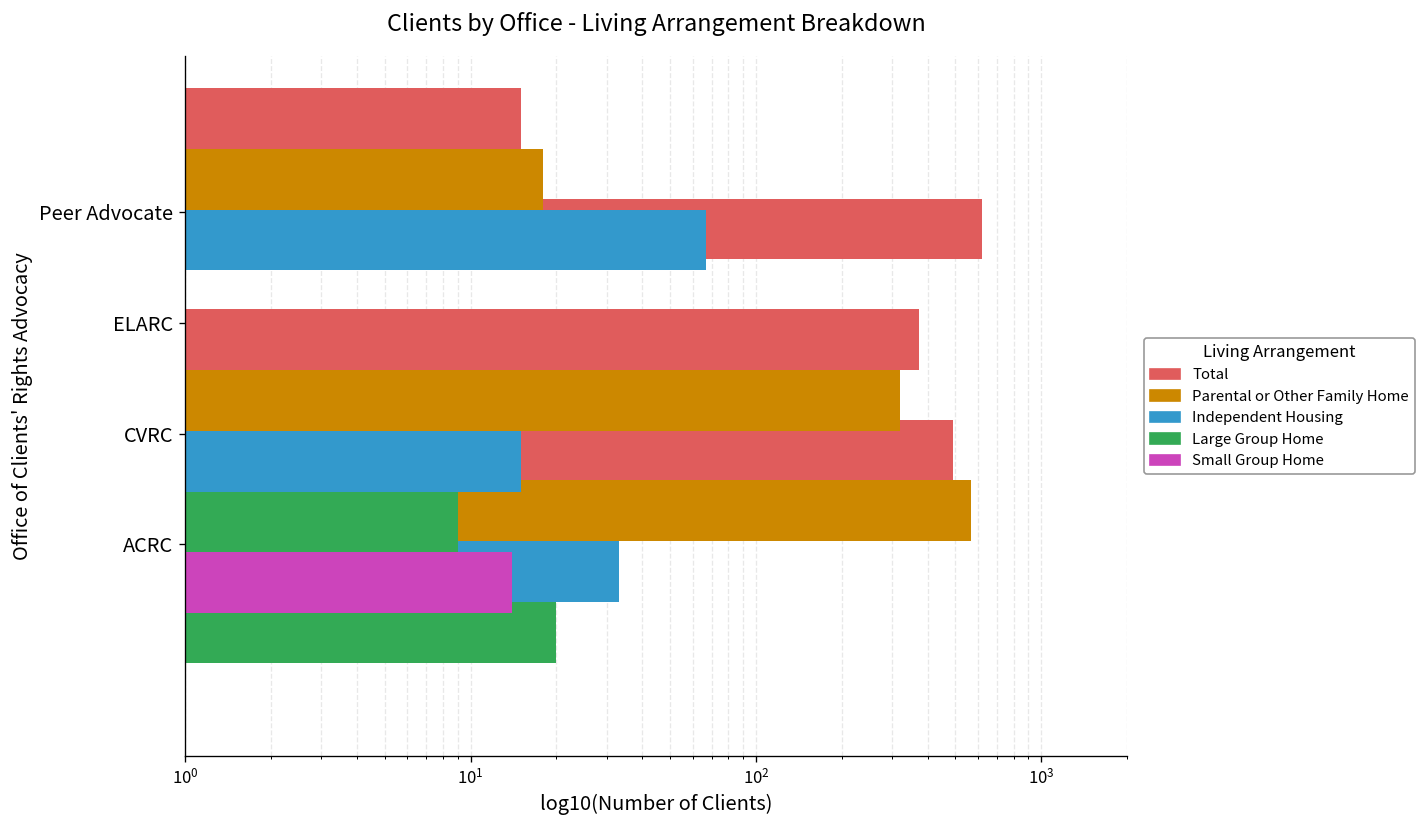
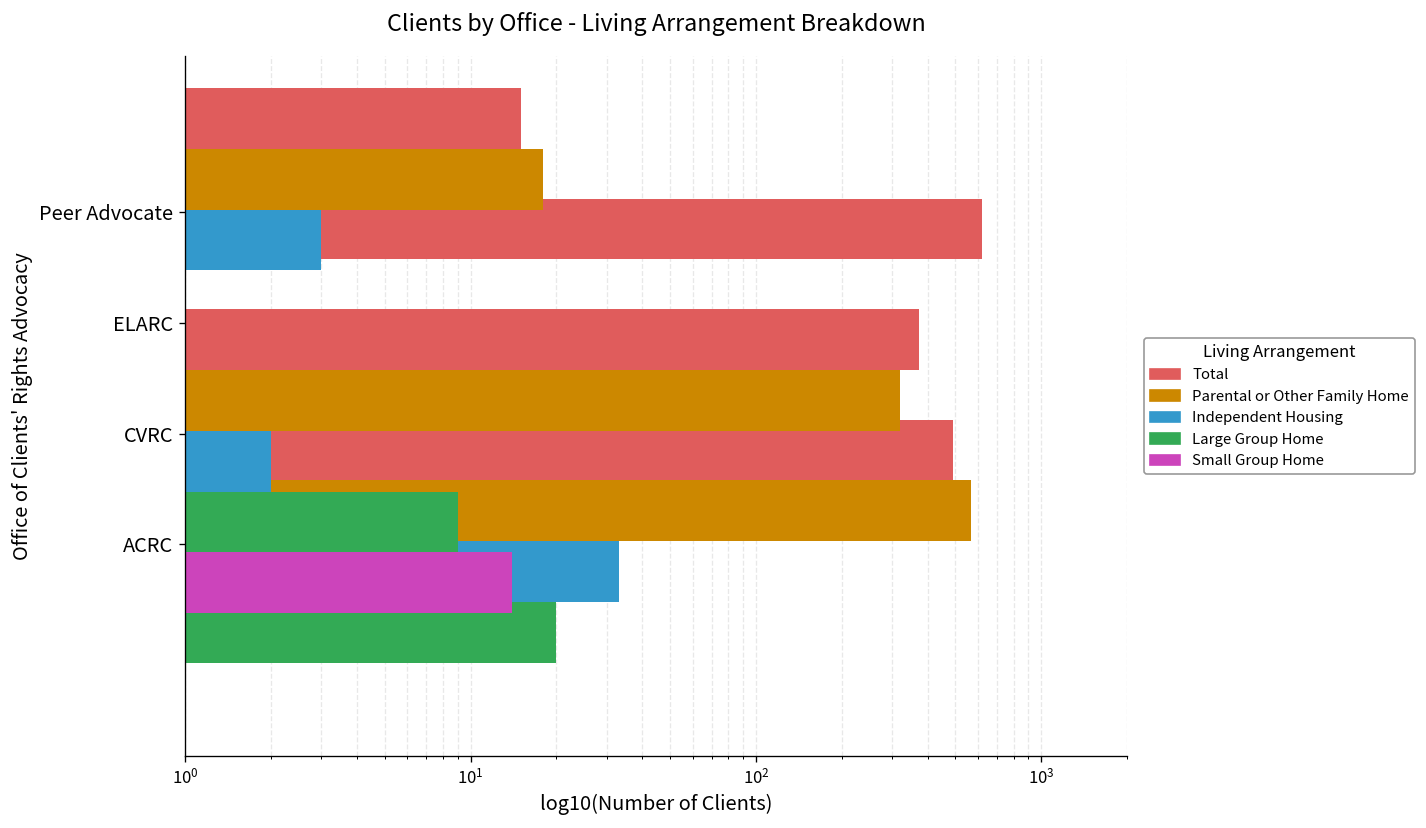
Independent Housing, Peer Advocate: 67 -> 3
Independent Housing, CVRC: 15 -> 2
